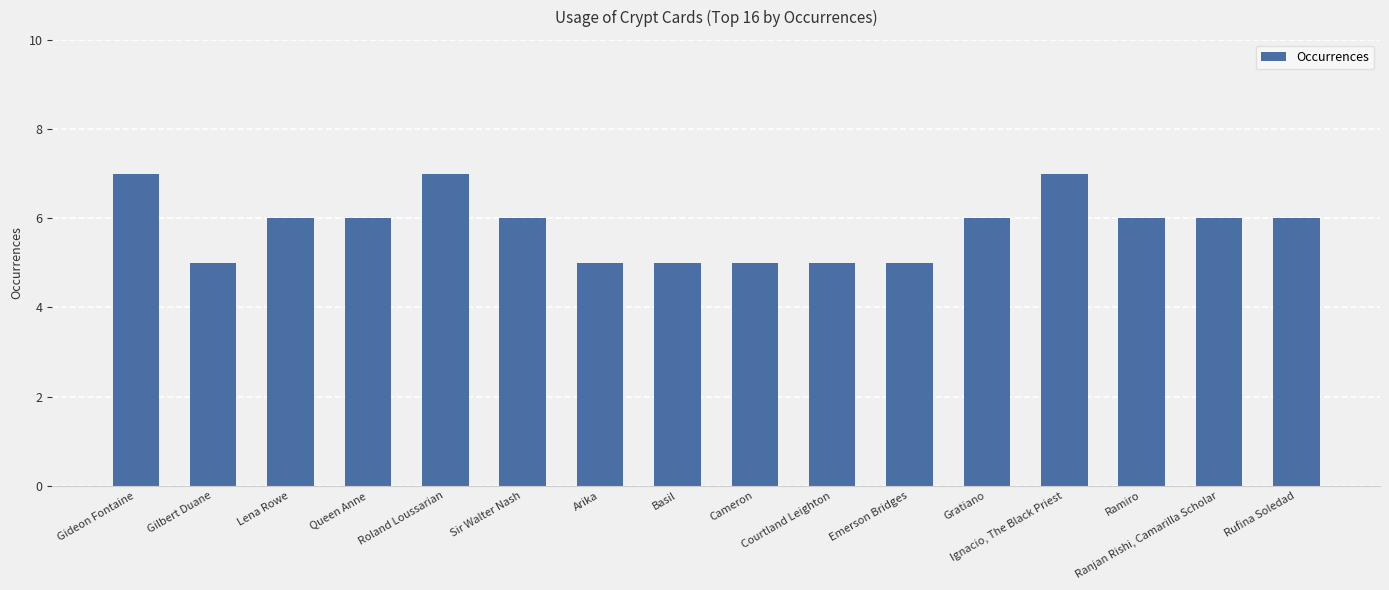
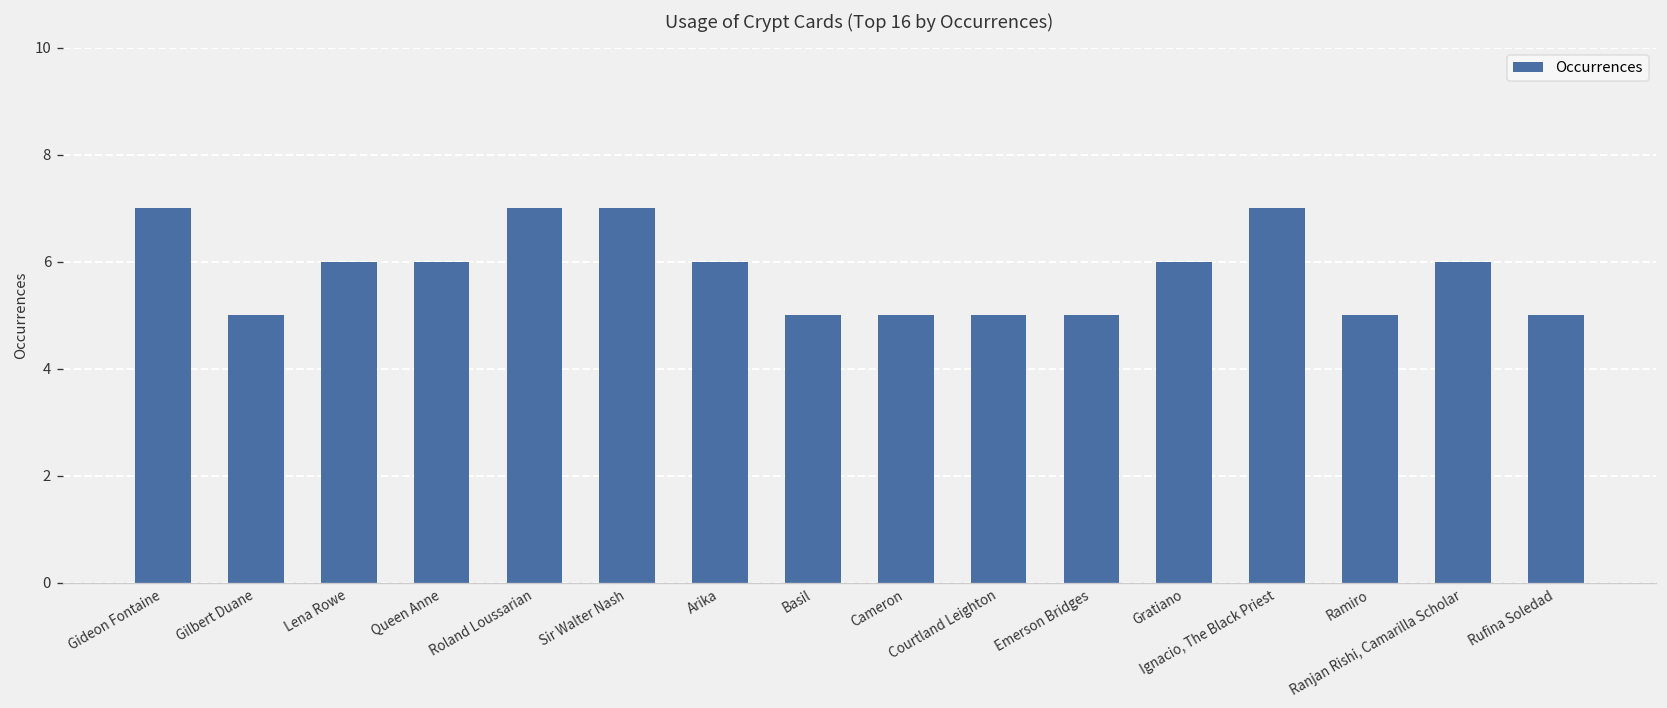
Sir Walter Nash: 6 -> 7
Arika: 5 -> 6
Ramiro: 6 -> 5
Rufina Soledad: 6 -> 5
